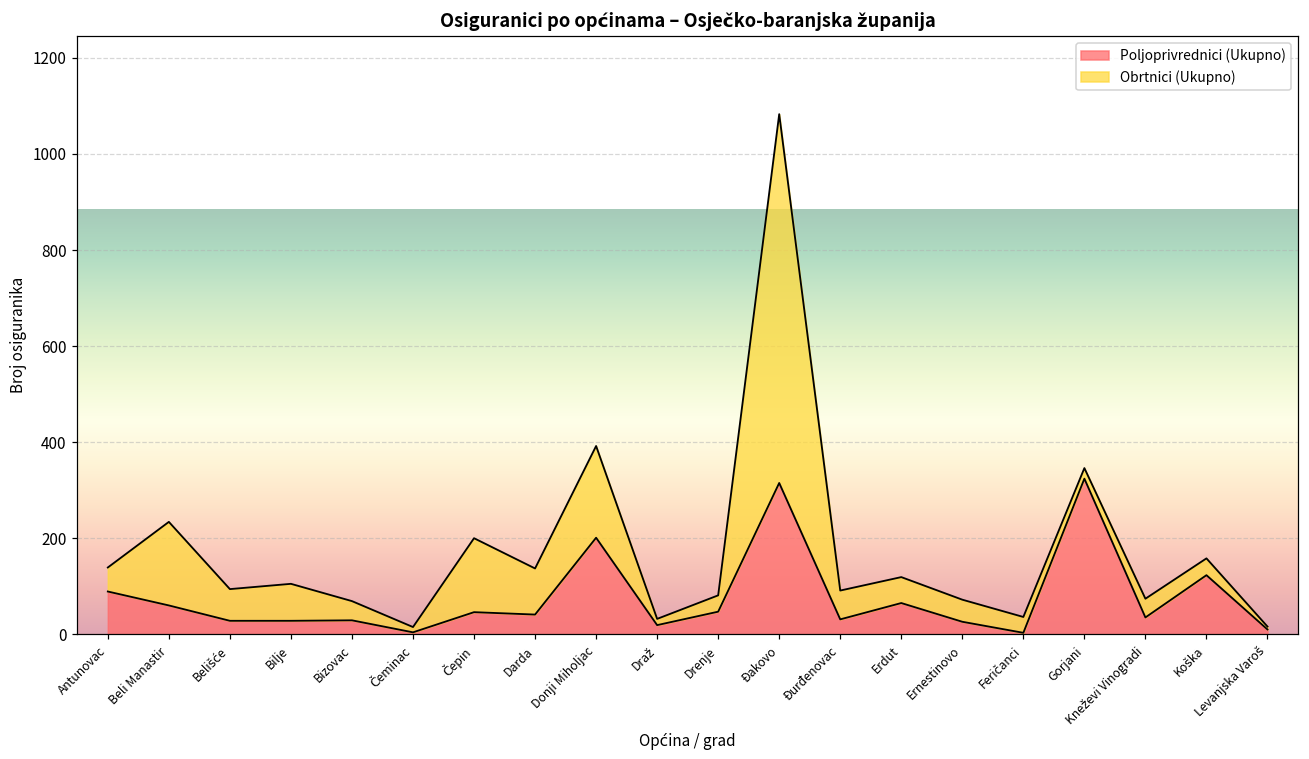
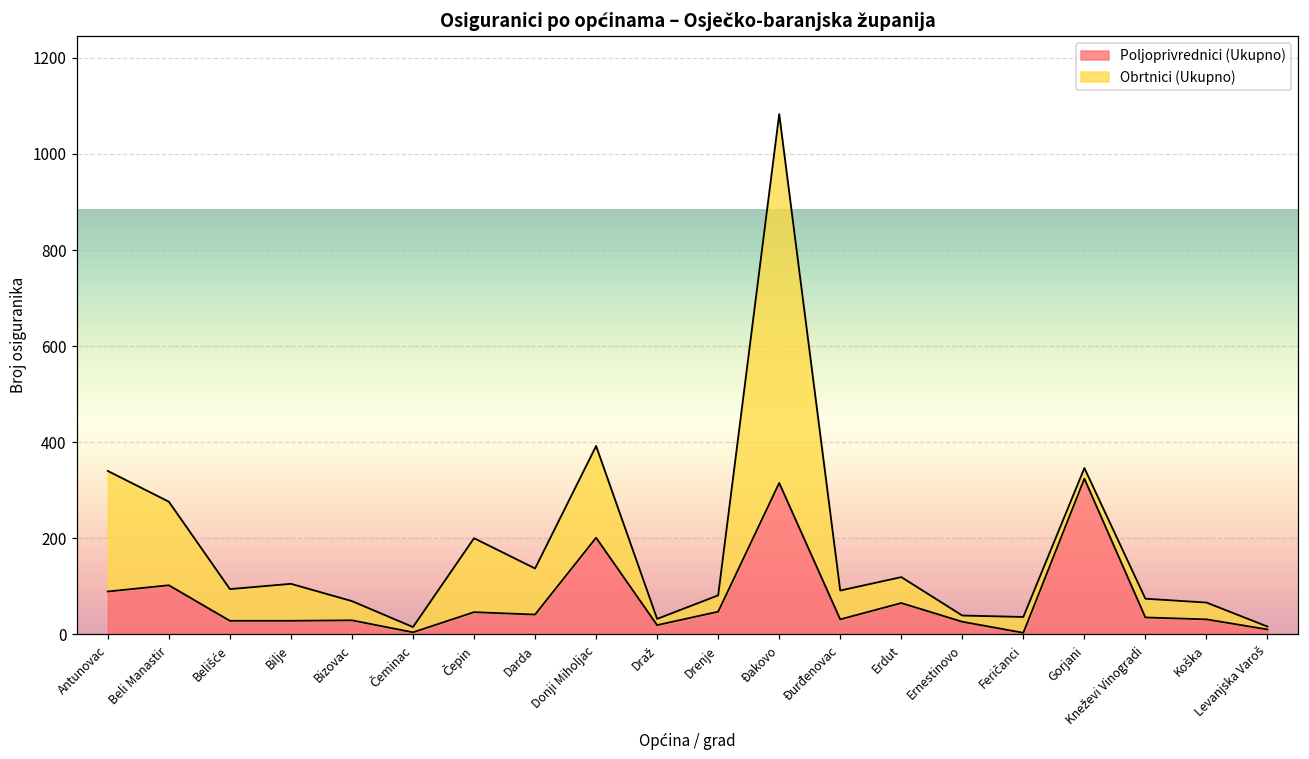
Obrtnici (Ukupno), Antunovac: 50 -> 250
Poljoprivrednici (Ukupno), Beli Manastir: 60 -> 100
Obrtnici (Ukupno), Ernestinovo: 50 -> 10
Poljoprivrednici (Ukupno), Koška: 120 -> 30
